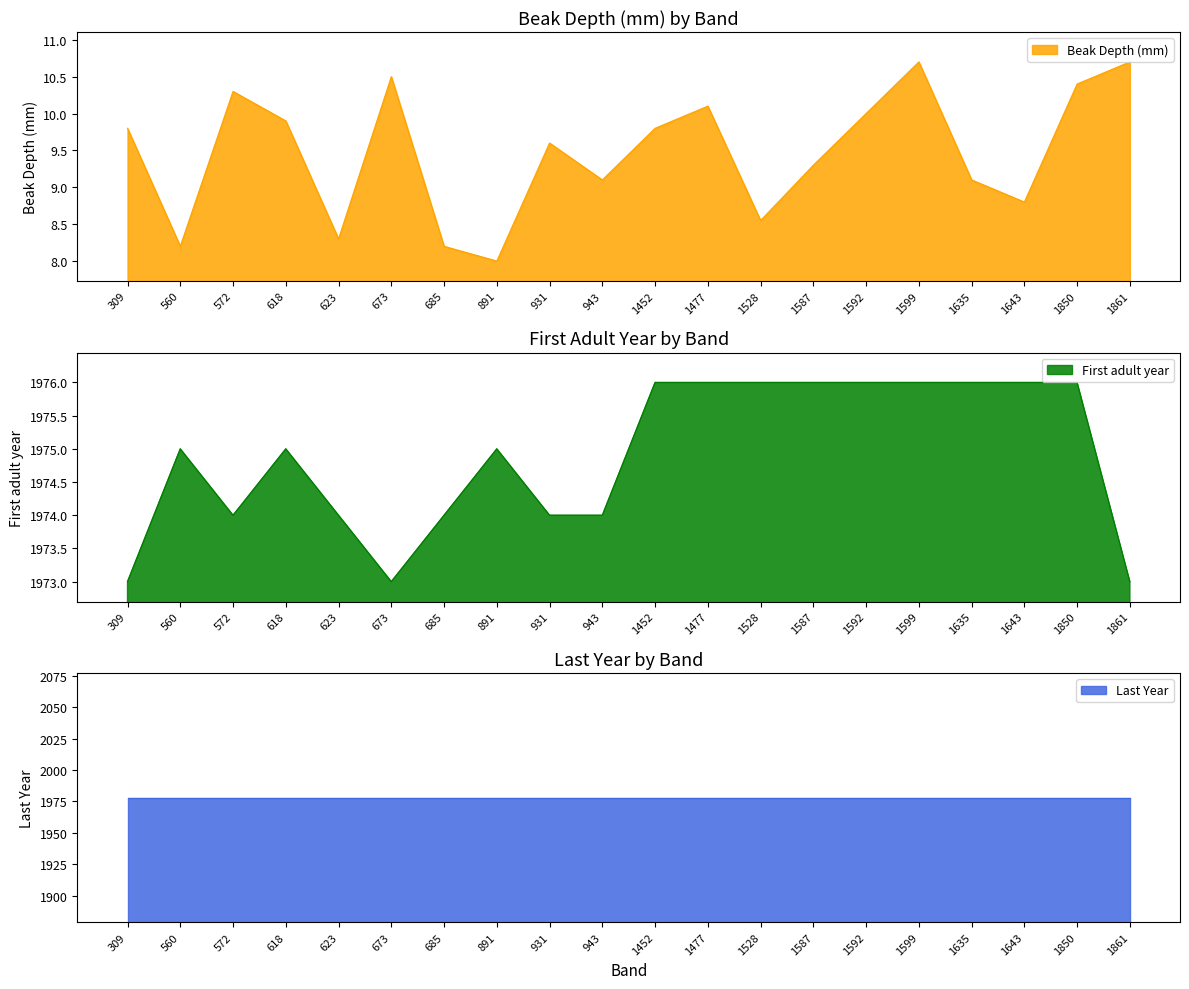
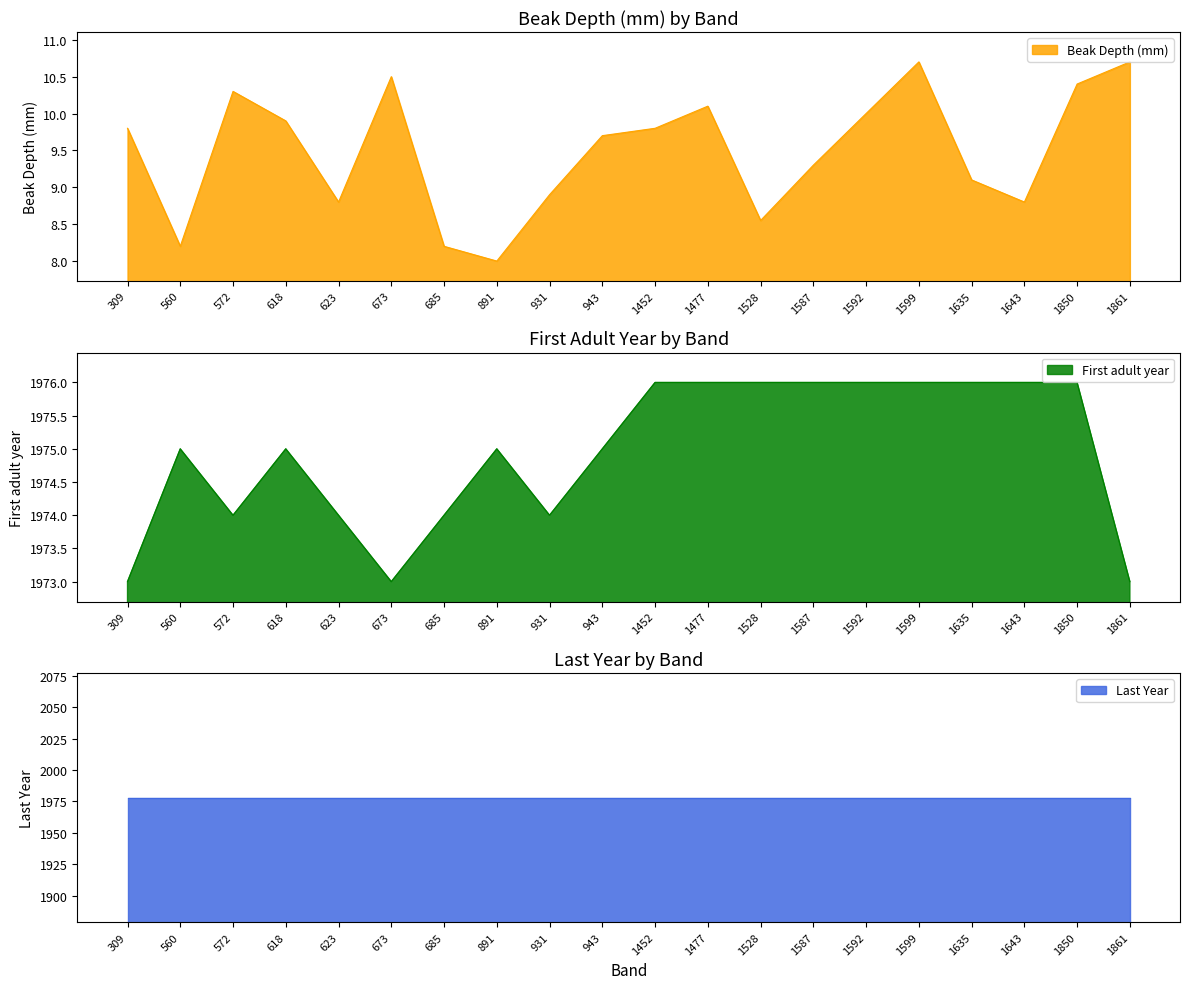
Beak Depth (mm) by Band, 623: 8.3 -> 8.8
Beak Depth (mm) by Band, 931: 9.6 -> 8.9
Beak Depth (mm) by Band, 943: 9.1 -> 9.7
First Adult Year by Band, 943: 1974 -> 1975
